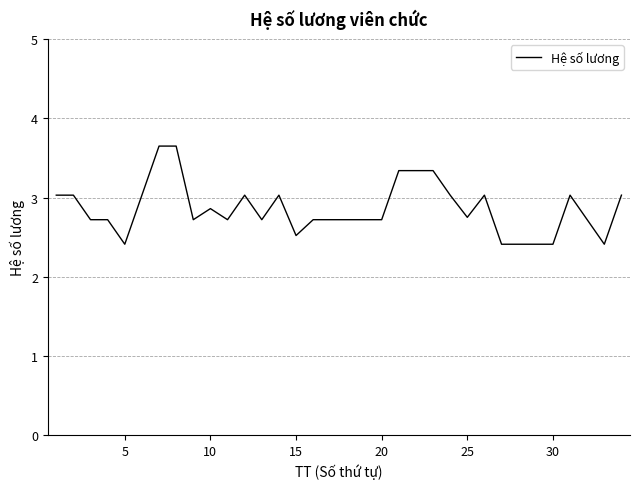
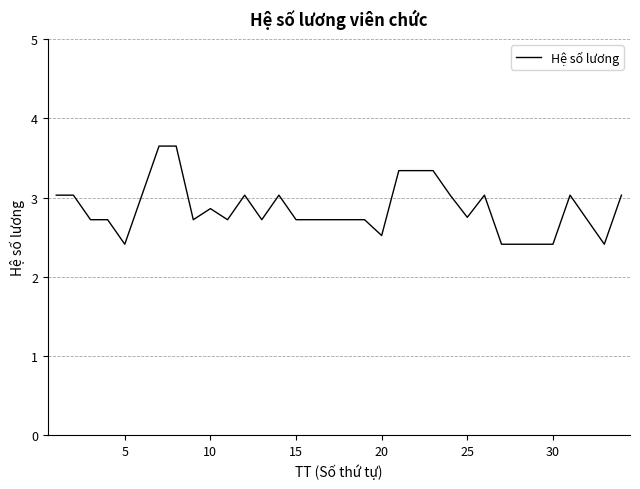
15: 2.5 -> 2.7
20: 2.7 -> 2.5
